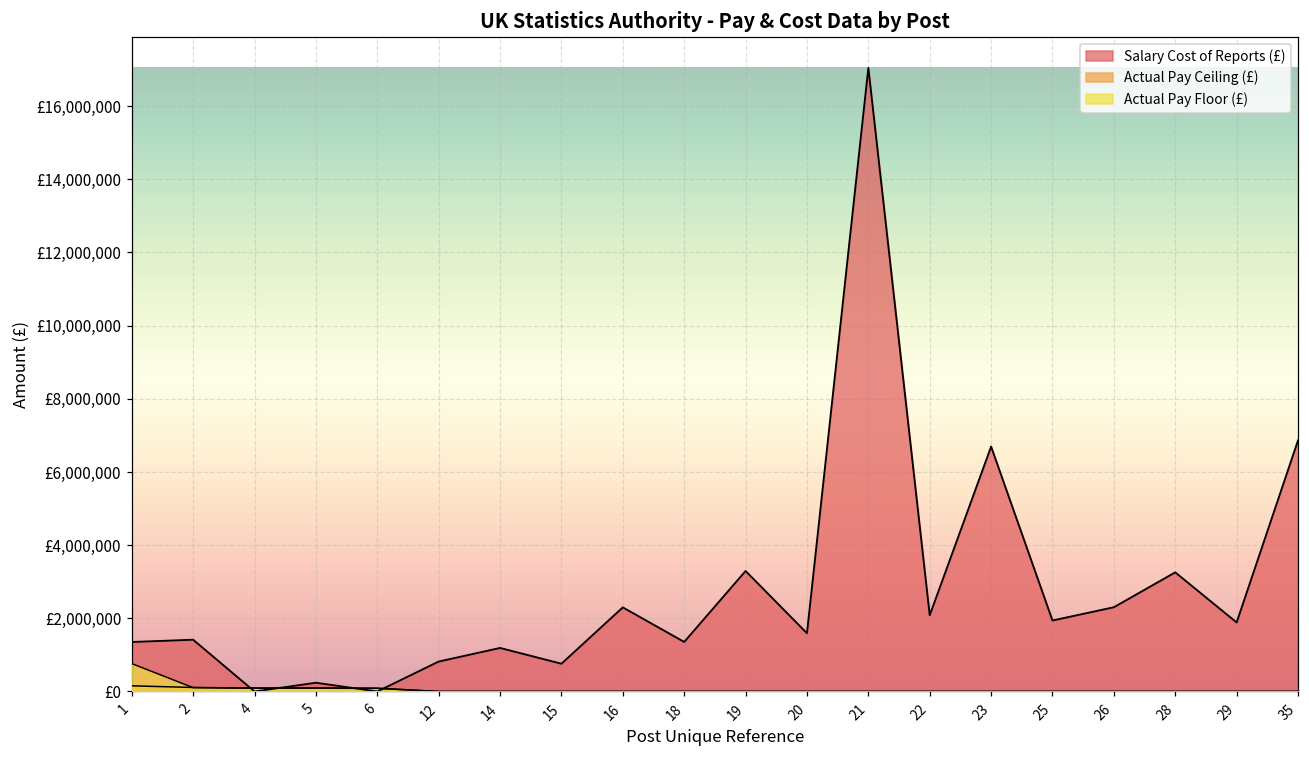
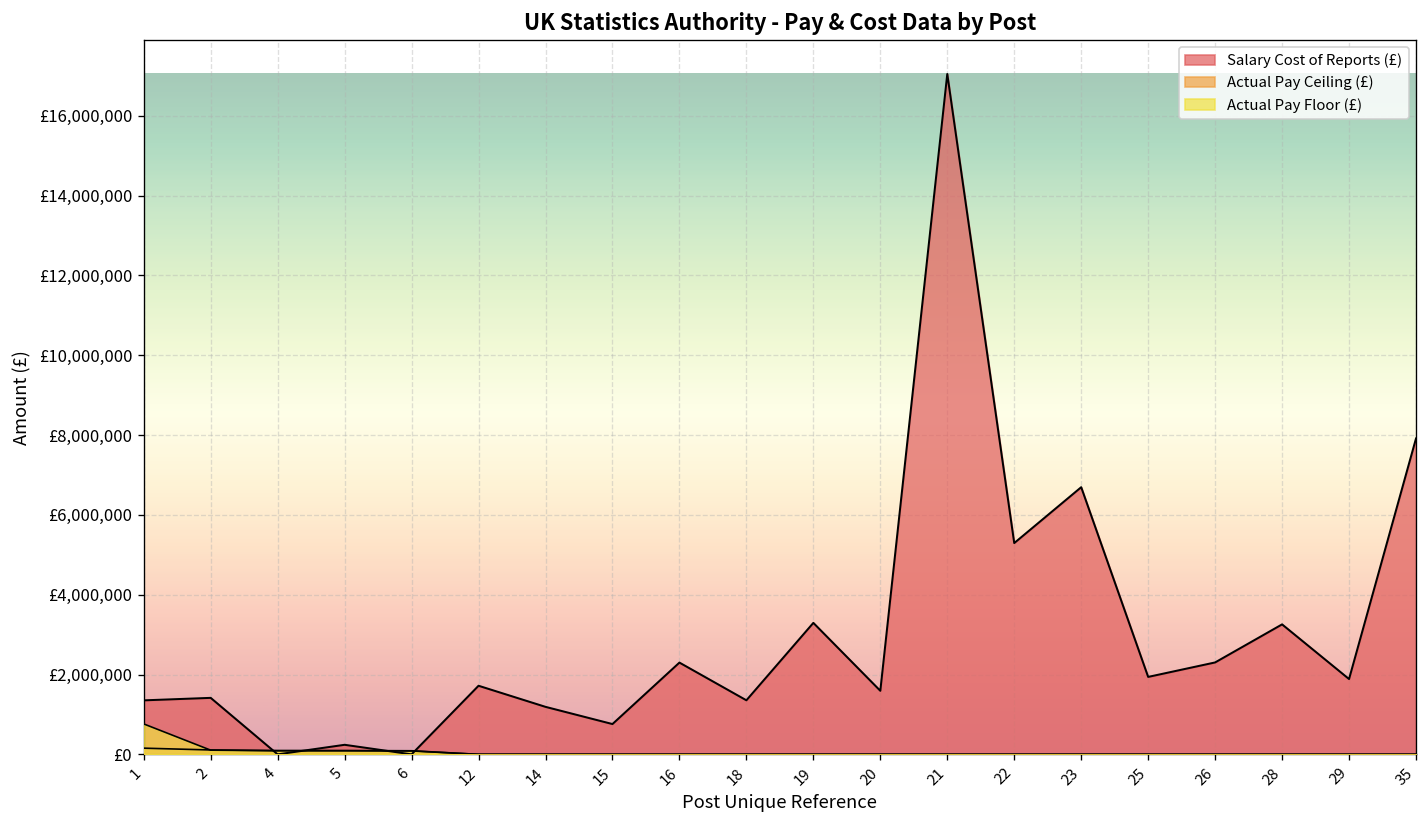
Salary Cost of Reports (£), 12: £800,000 -> £1,700,000
Salary Cost of Reports (£), 22: £2,100,000 -> £5,300,000
Salary Cost of Reports (£), 35: £6,900,000 -> £7,900,000
